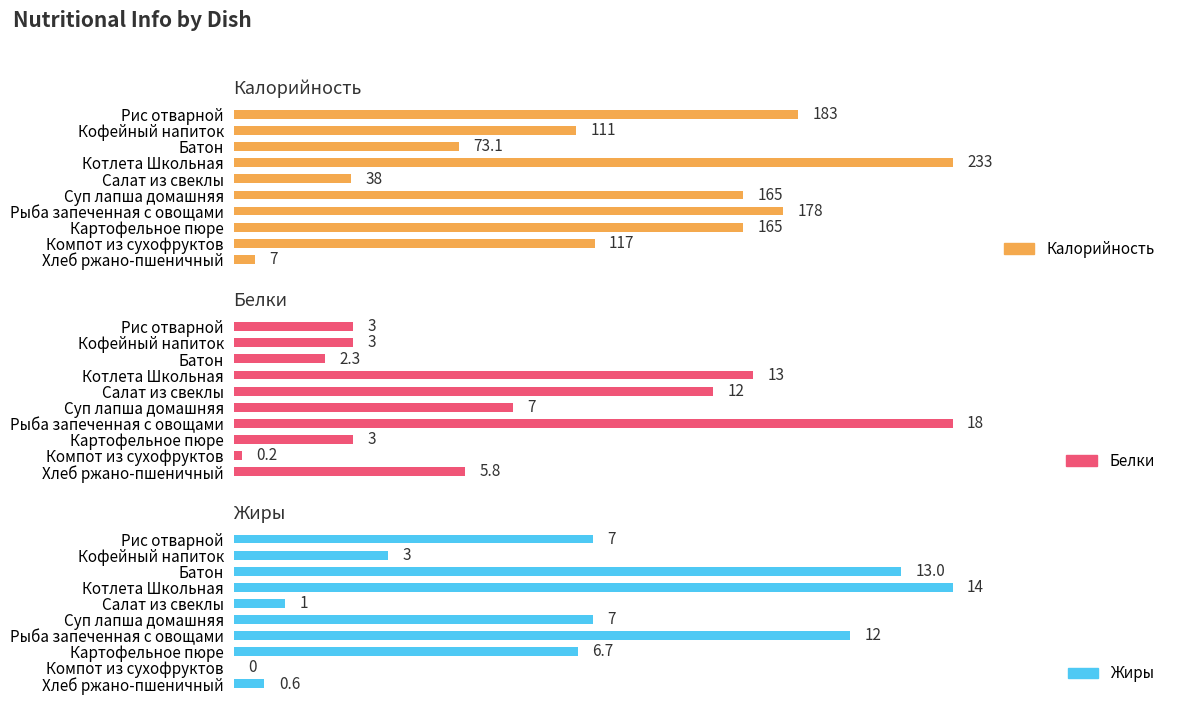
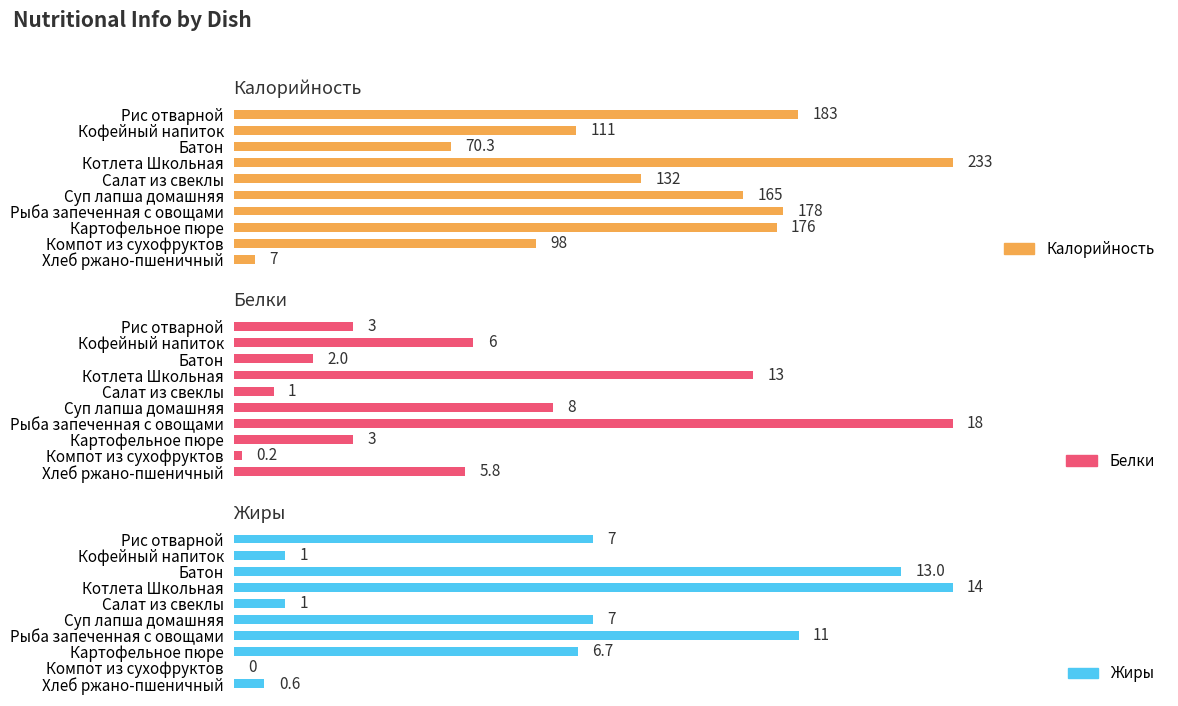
Калорийность, Батон: 73.1 -> 70.3
Калорийность, Салат из свеклы: 38 -> 132
Калорийность, Картофельное пюре: 165 -> 176
Калорийность, Компот из сухофруктов: 117 -> 98
Белки, Кофейный напиток: 3 -> 6
Белки, Батон: 2.3 -> 2.0
Белки, Салат из свеклы: 12 -> 1
Белки, Суп лапша домашняя: 7 -> 8
Жиры, Кофейный напиток: 3 -> 1
Жиры, Рыба запеченная с овощами: 12 -> 11
